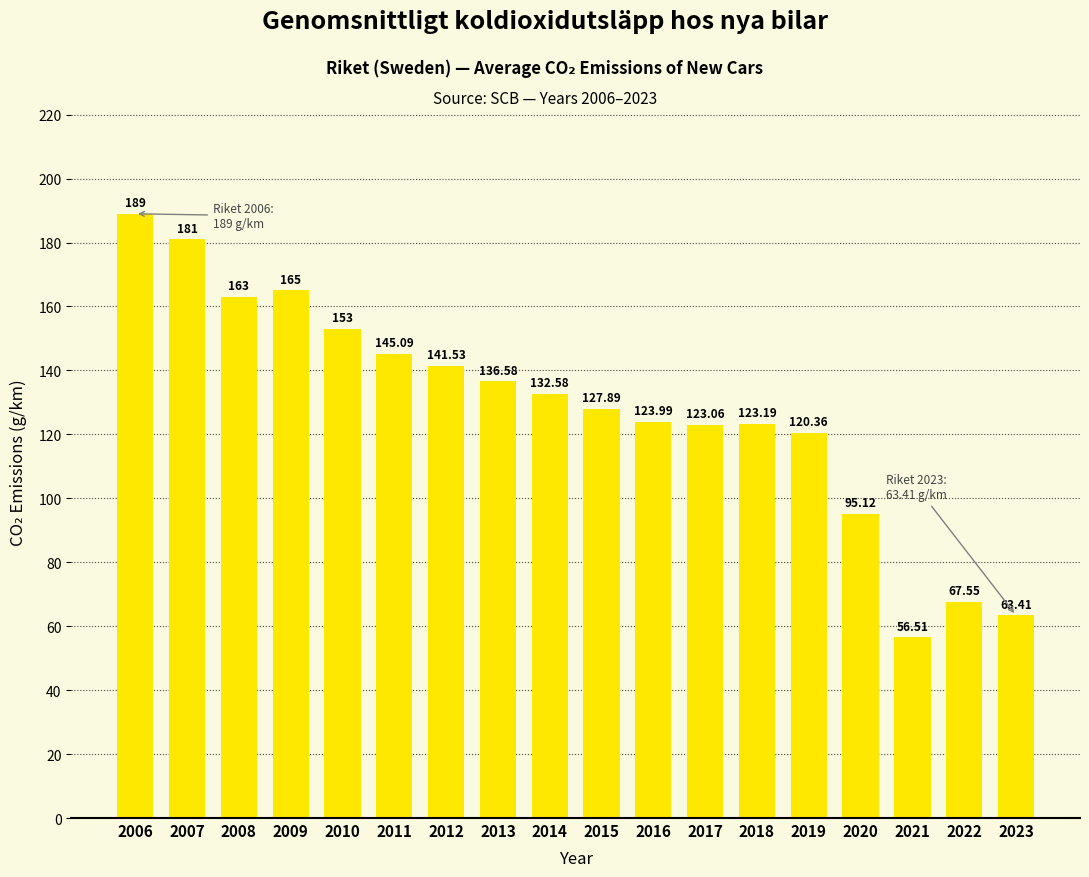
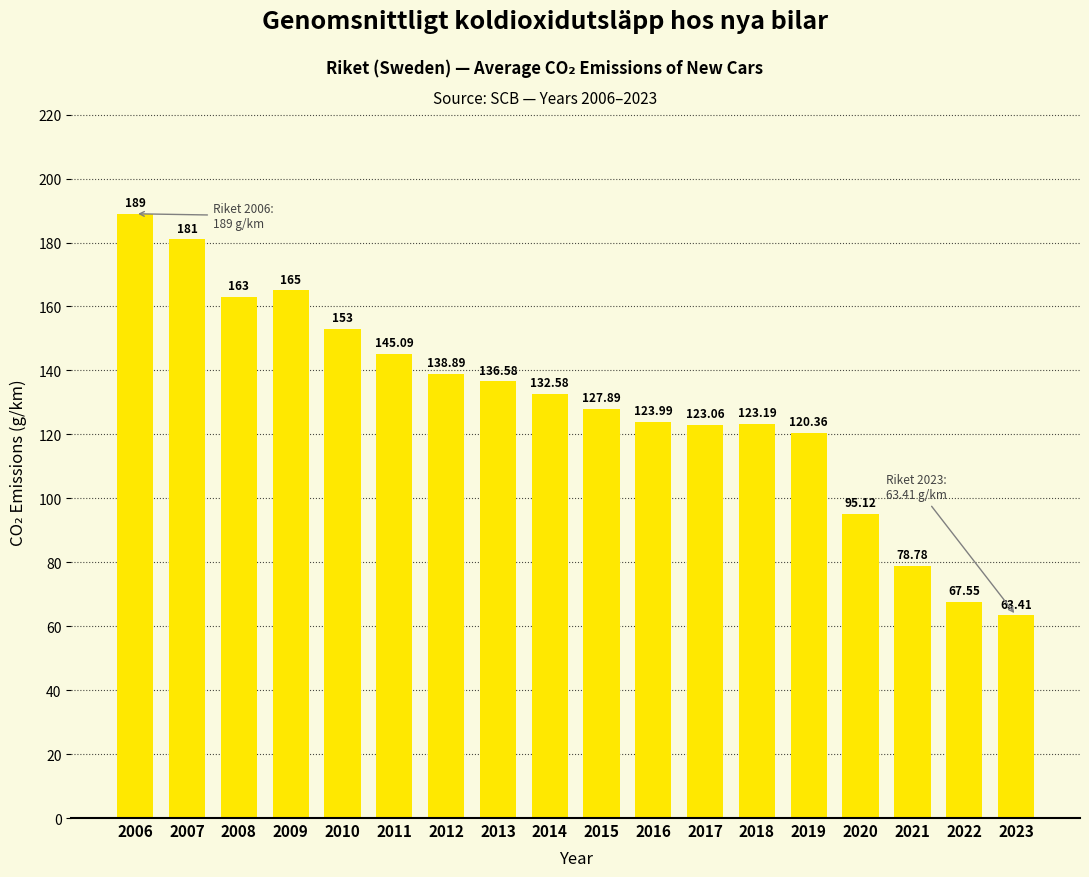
2012: 141.53 -> 138.89
2021: 56.51 -> 78.78
